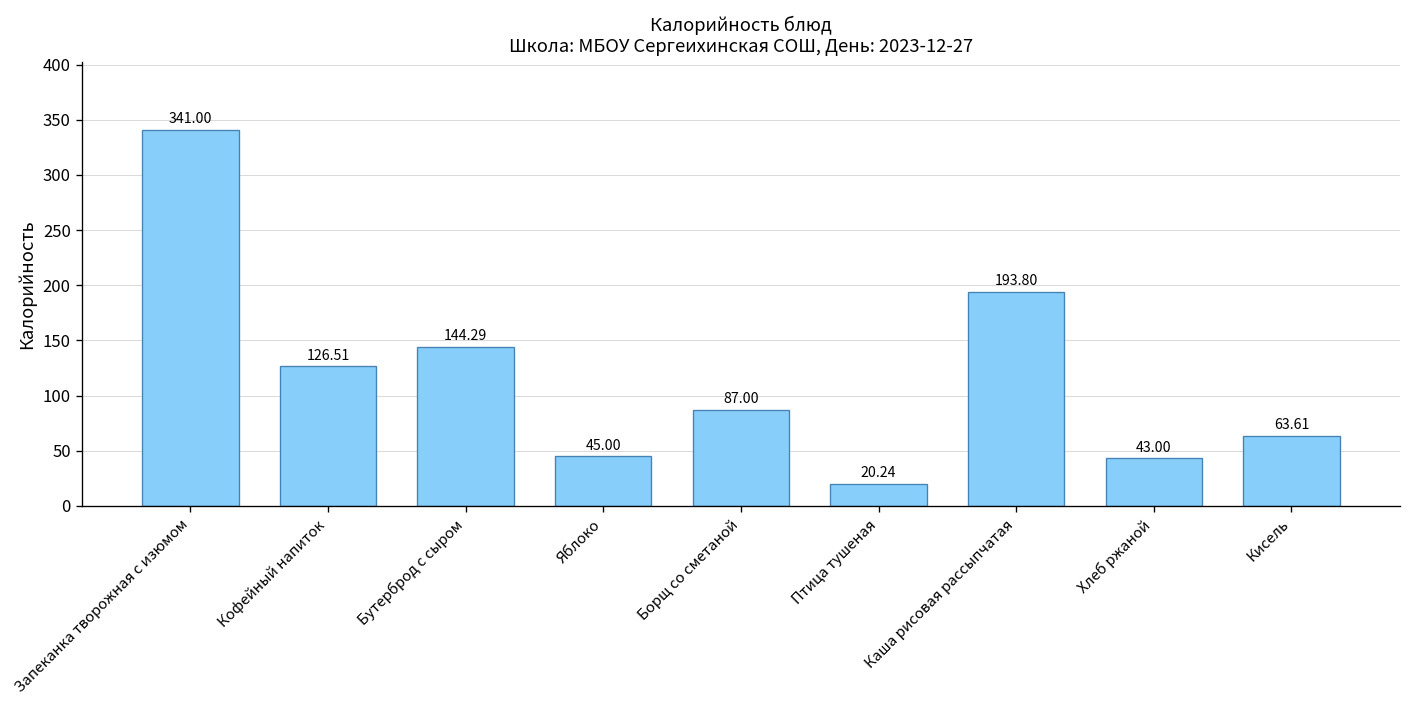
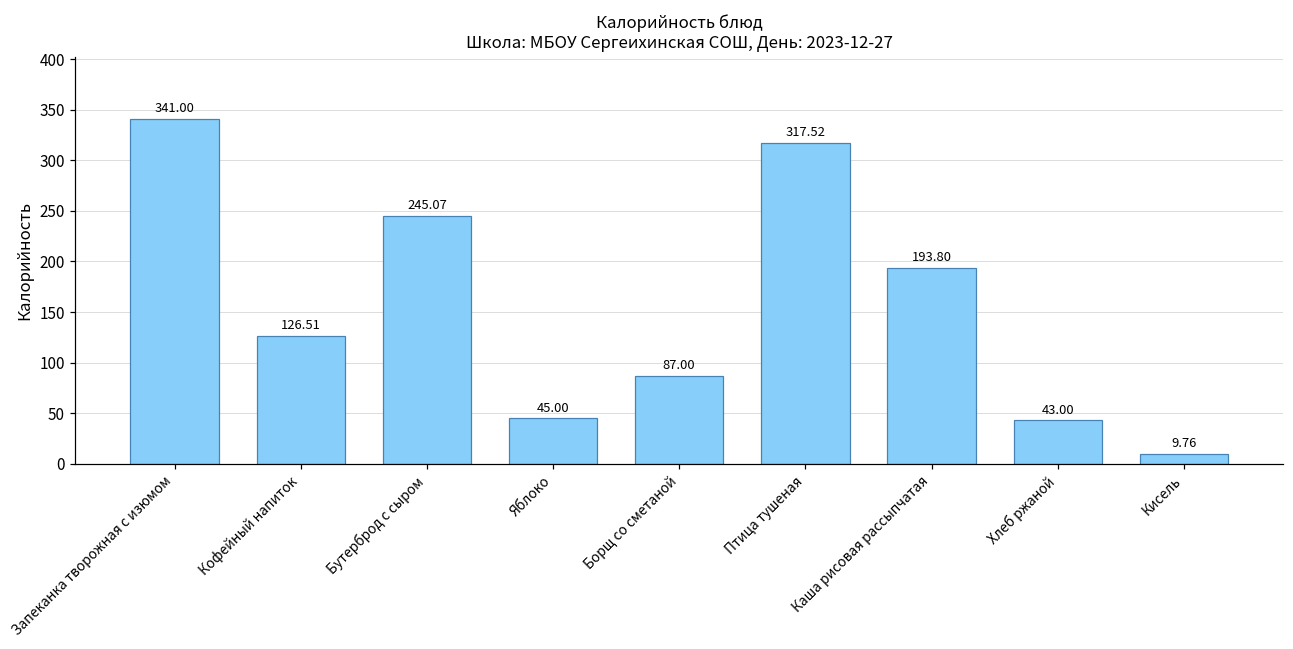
Бутерброд с сыром: 144.29 -> 245.07
Птица тушеная: 20.24 -> 317.52
Кисель: 63.61 -> 9.76
